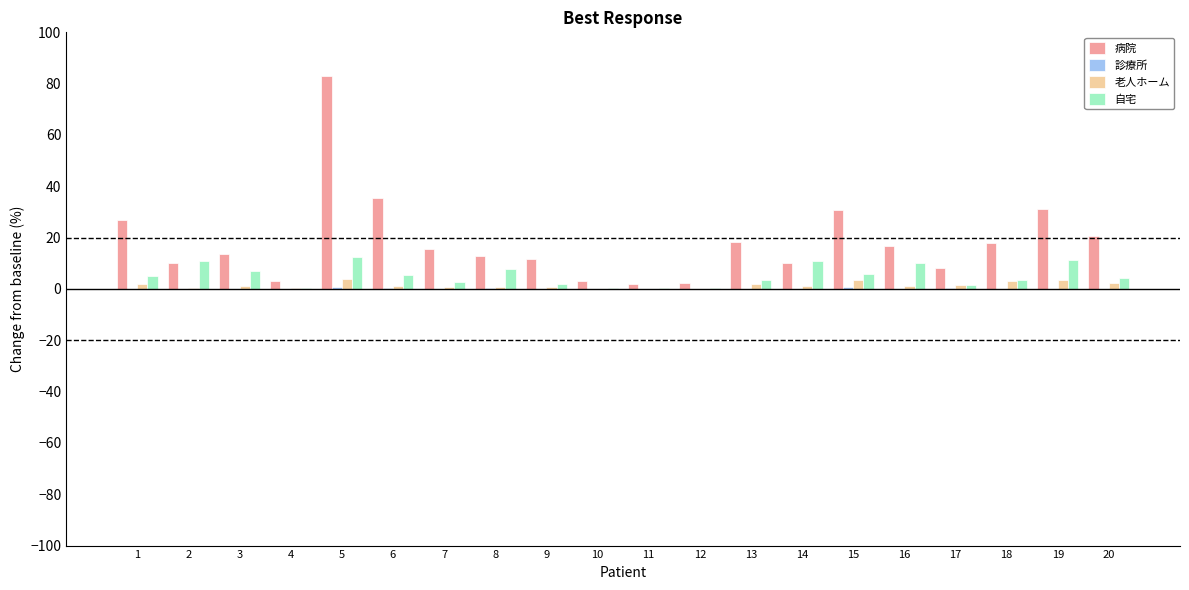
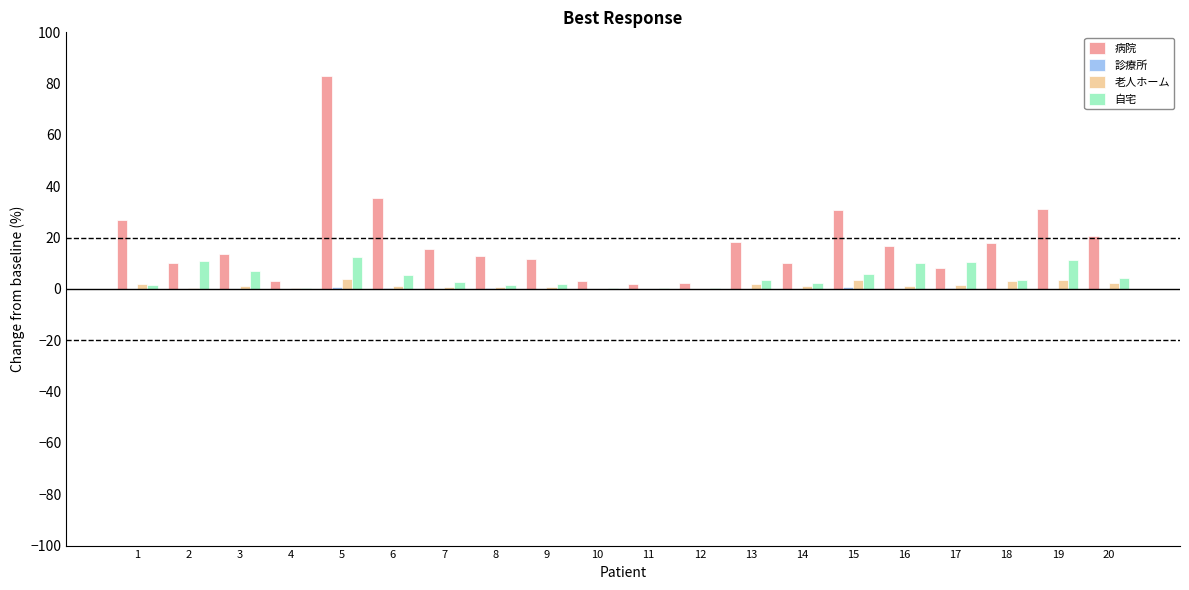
自宅, 1: 5 -> 2
自宅, 8: 8 -> 2
自宅, 14: 11 -> 2
自宅, 17: 2 -> 11
